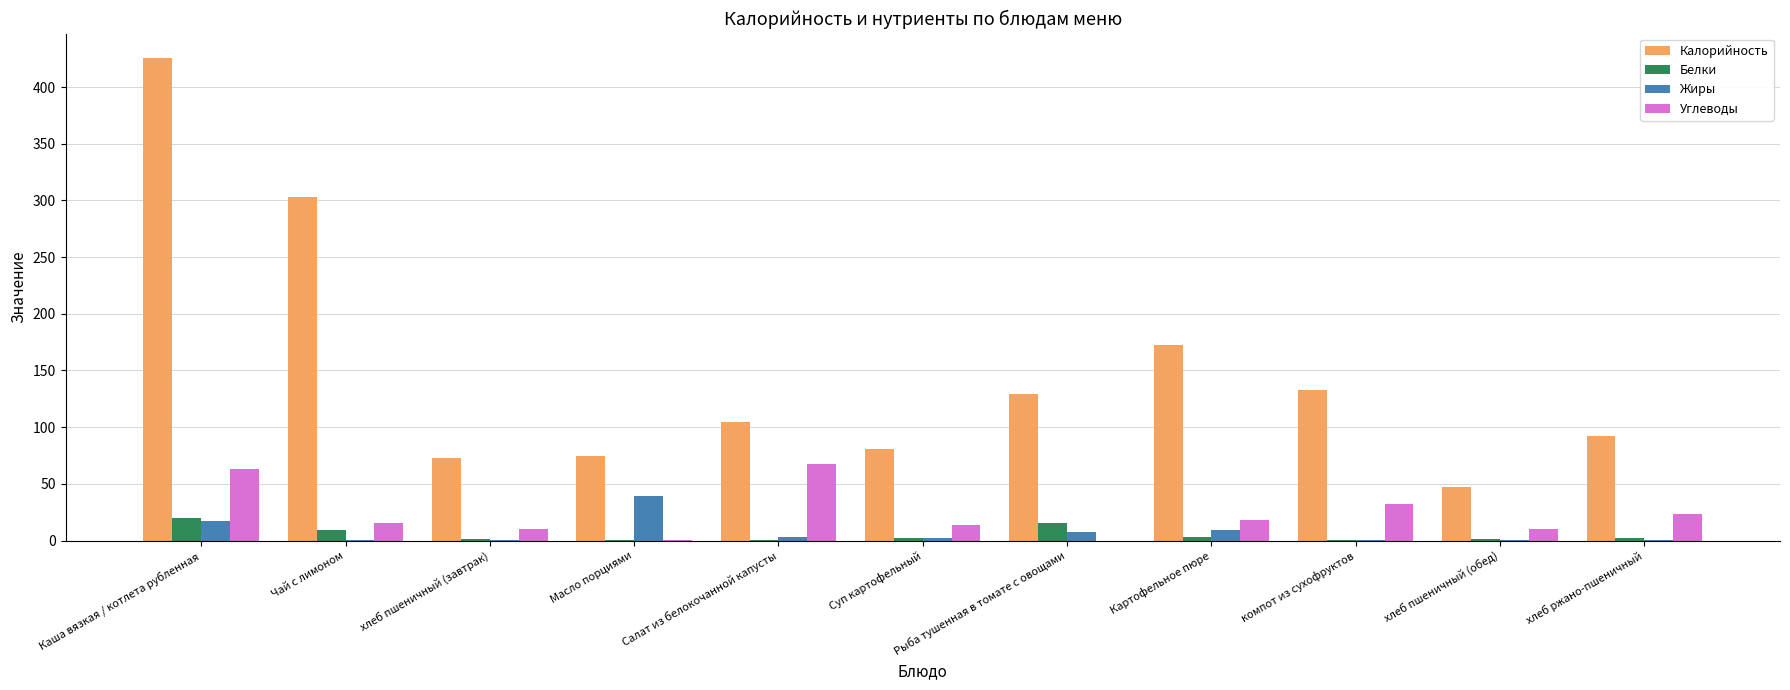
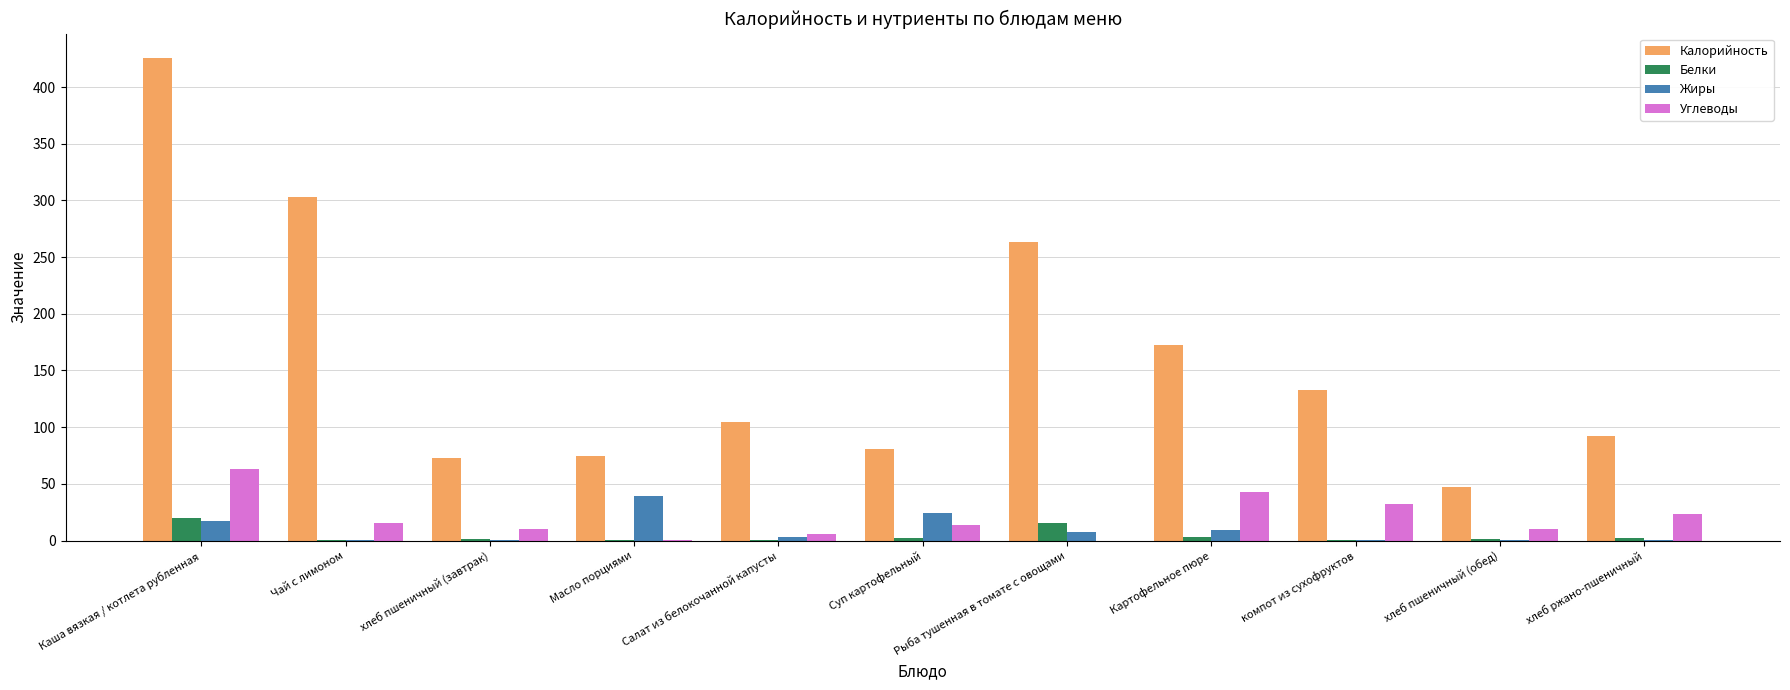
Белки, Чай с лимоном: 9 -> 0
Углеводы, Салат из белокочанной капусты: 68 -> 5
Жиры, Суп картофельный: 2 -> 24
Калорийность, Рыба тушенная в томате с овощами: 130 -> 264
Углеводы, Картофельное пюре: 18 -> 43
